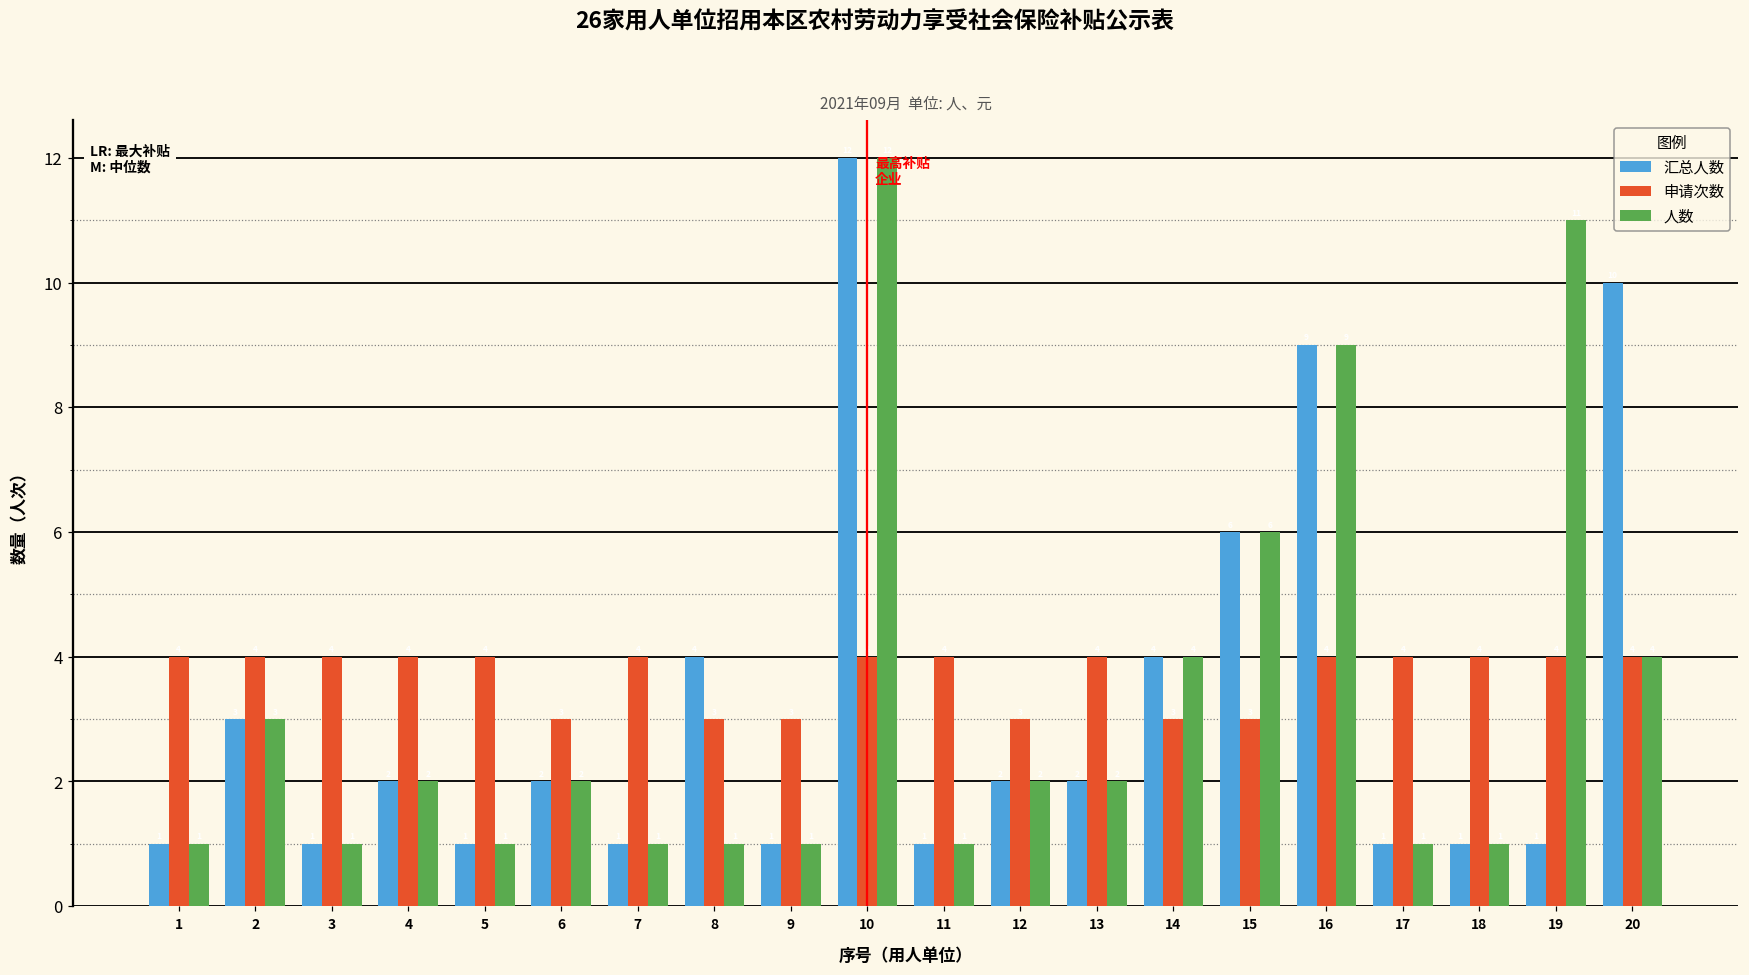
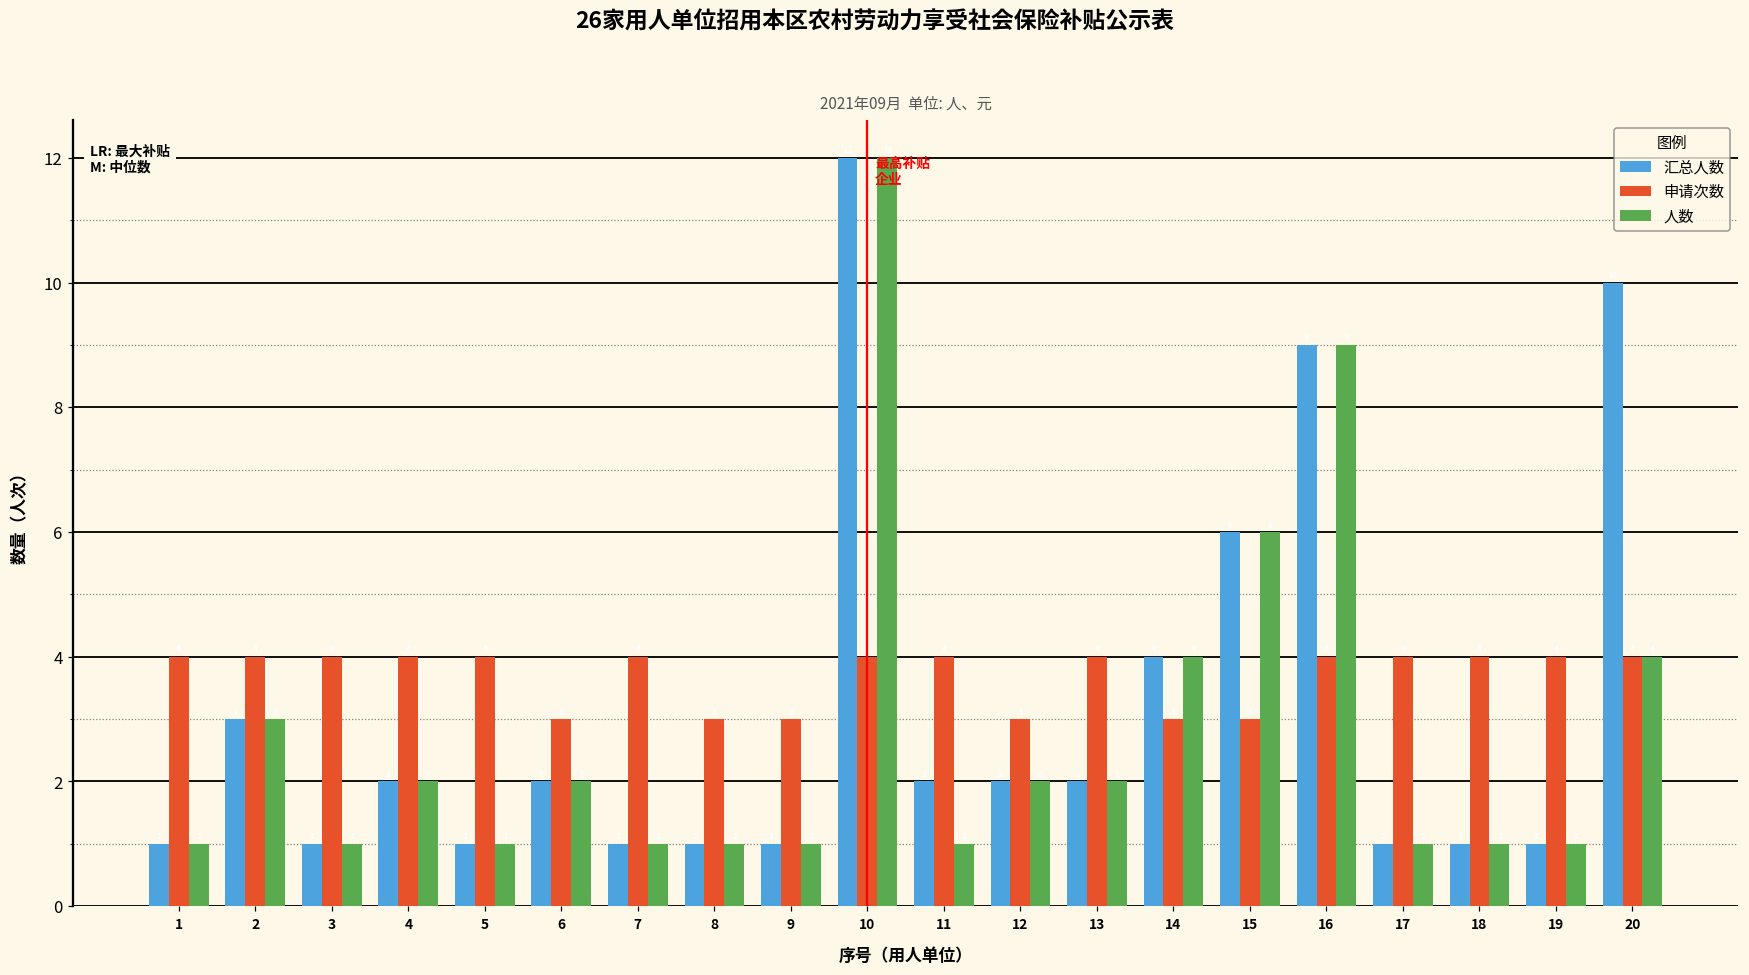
汇总人数, 8: 4 -> 1
汇总人数, 11: 1 -> 2
人数, 19: 11 -> 1
